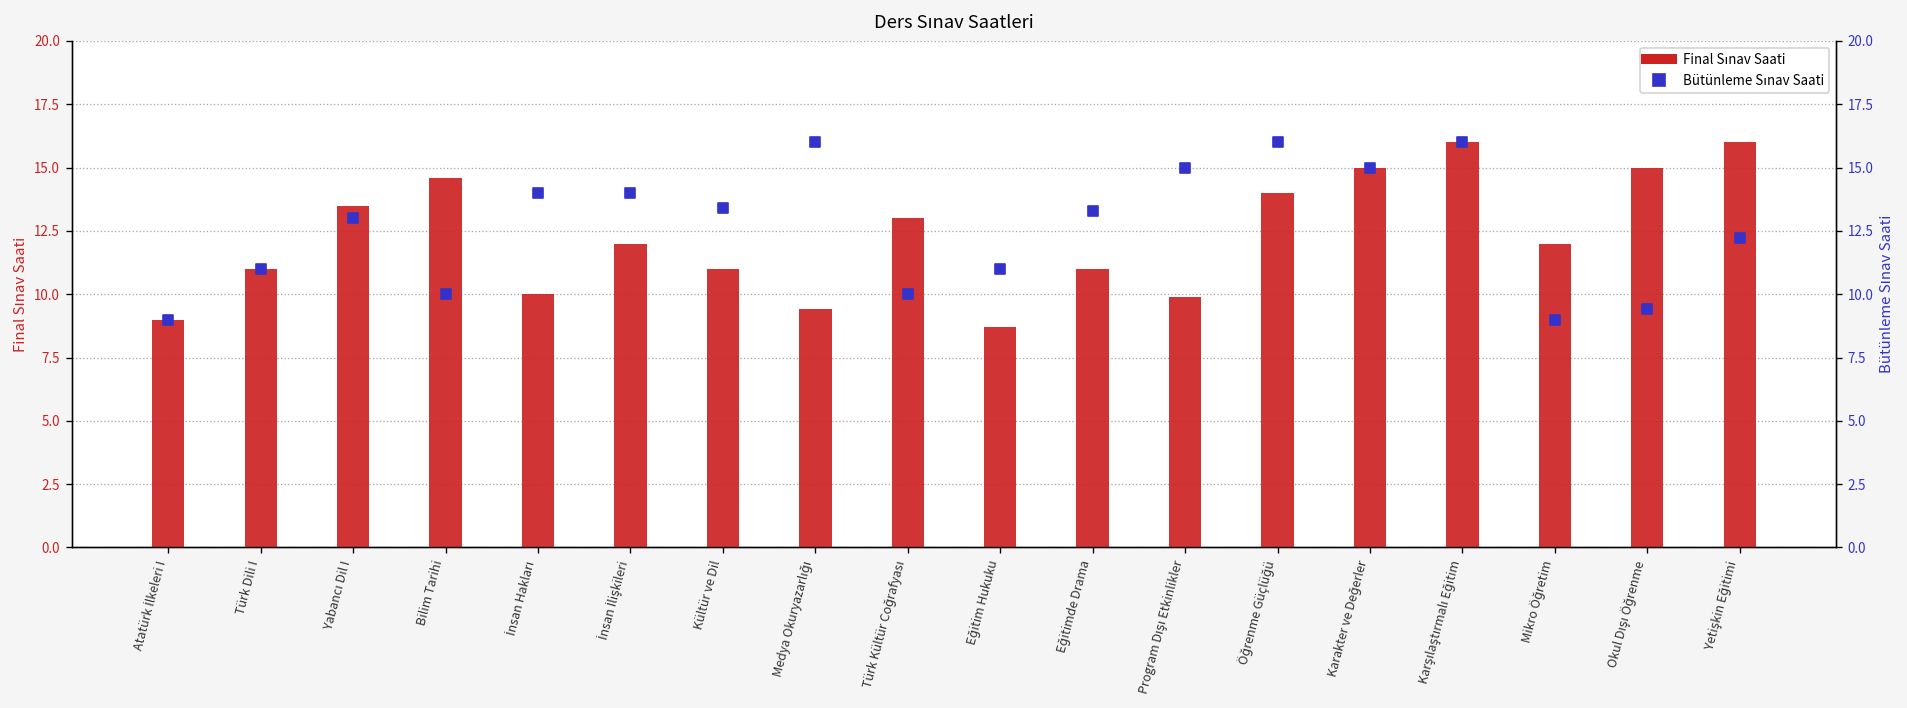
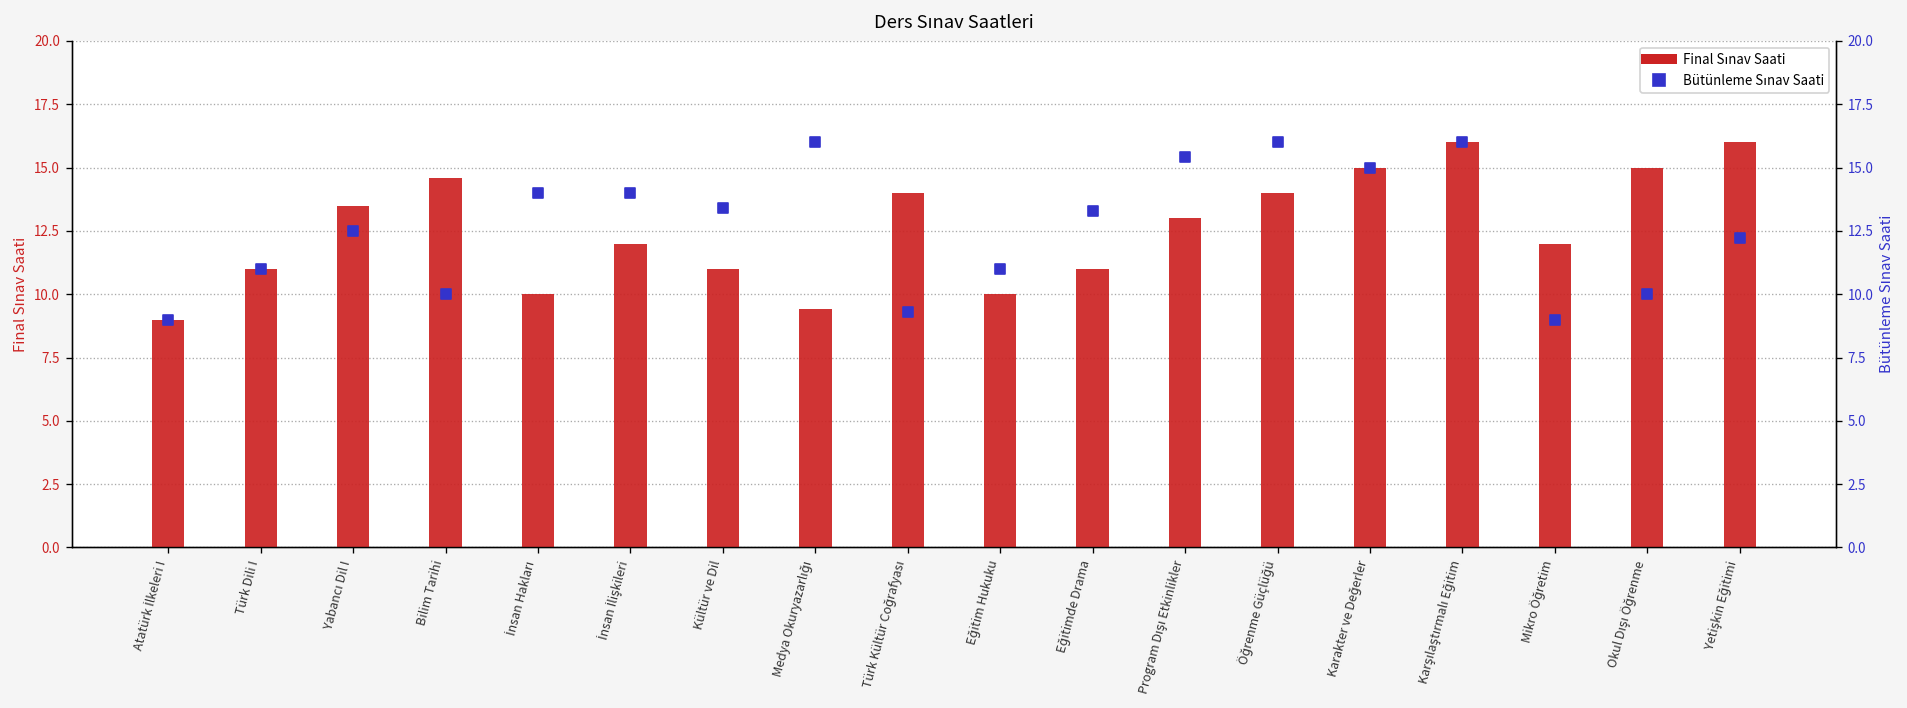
Final Sınav Saati, Türk Kültür Coğrafyası: 13 -> 14
Final Sınav Saati, Eğitim Hukuku: 8.7 -> 10.0
Final Sınav Saati, Program Dışı Etkinlikler: 9.9 -> 13.0
Bütünleme Sınav Saati, Yabancı Dil I: 13.0 -> 12.5
Bütünleme Sınav Saati, Türk Kültür Coğrafyası: 10.0 -> 9.3
Bütünleme Sınav Saati, Program Dışı Etkinlikler: 15.0 -> 15.4
Bütünleme Sınav Saati, Okul Dışı Öğrenme: 9.4 -> 10.0
